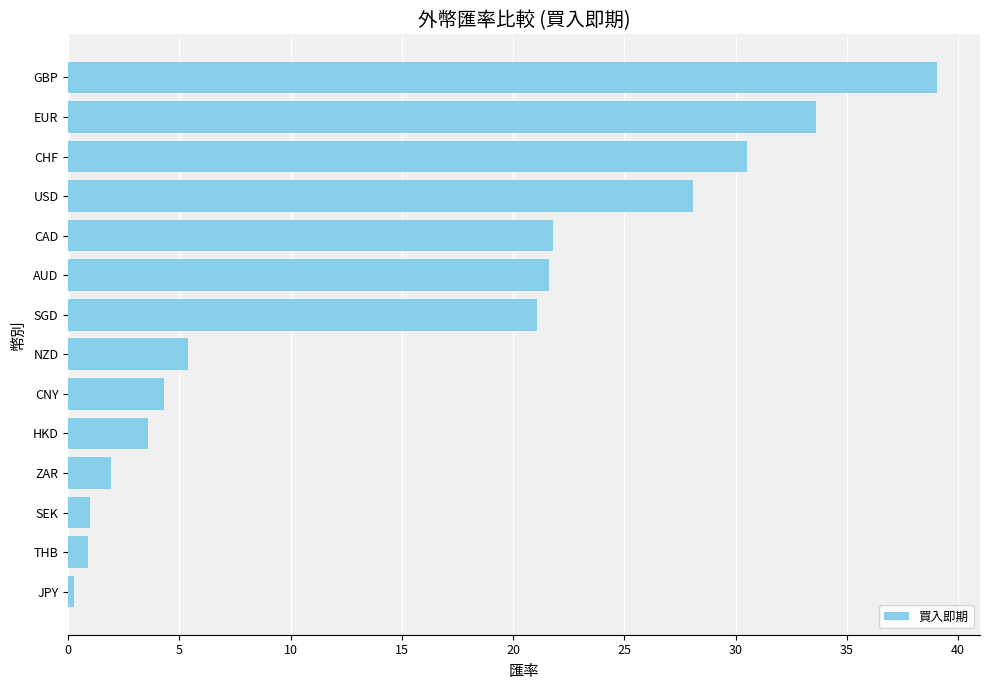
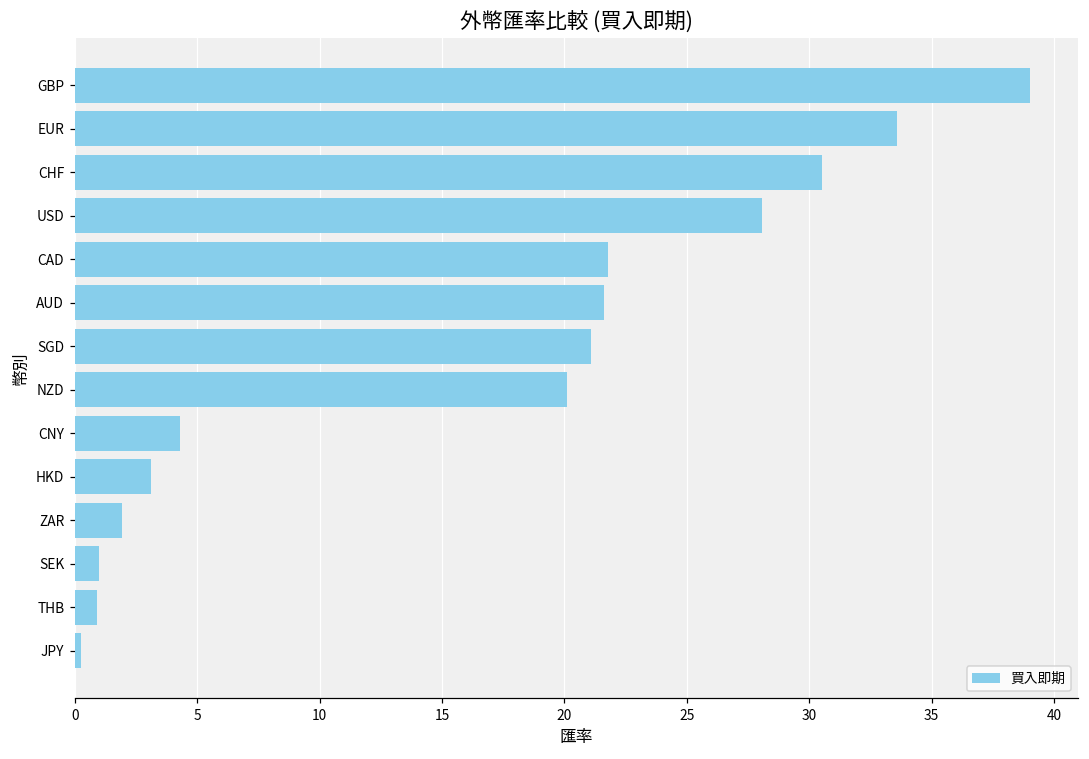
NZD: 5.4 -> 20.1
HKD: 3.6 -> 3.1
